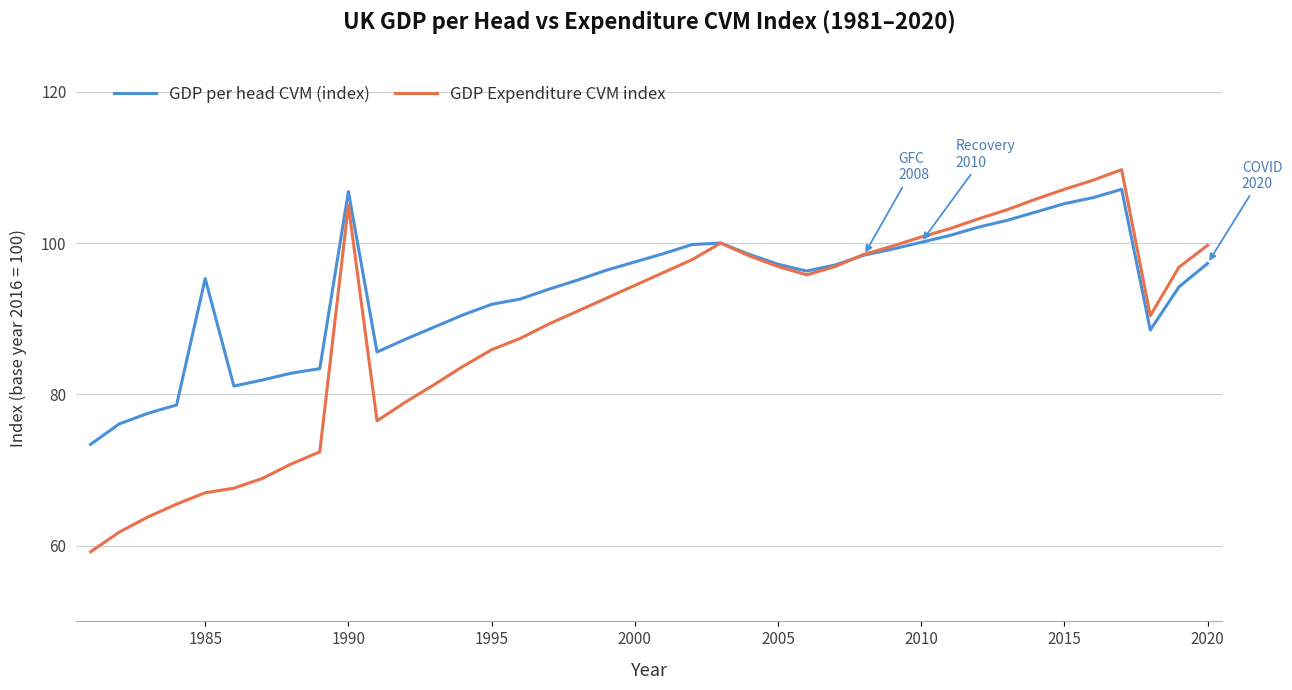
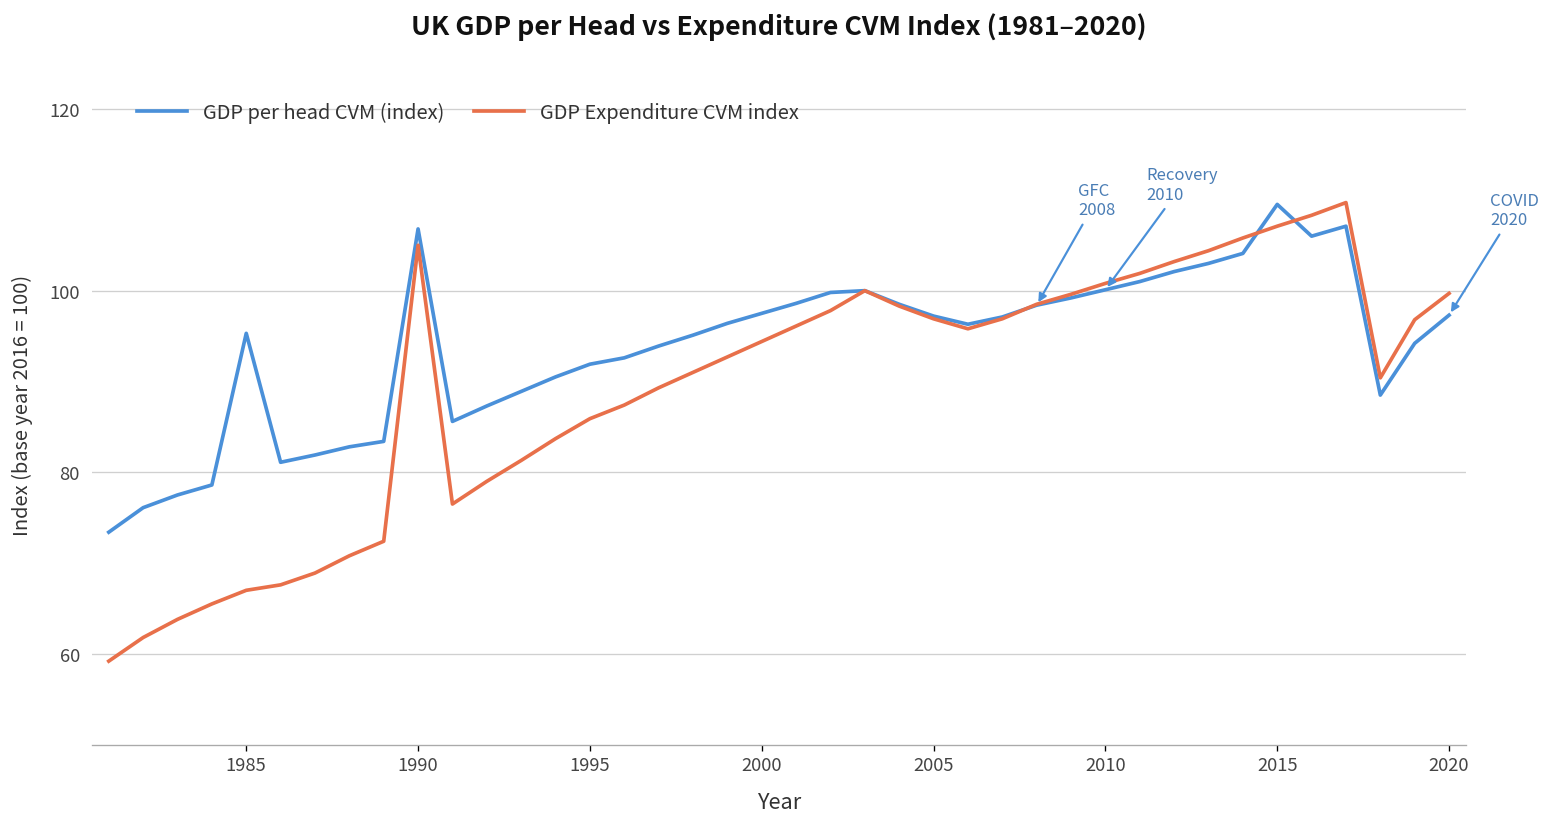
GDP per head CVM (index), 2015: 105 -> 110
